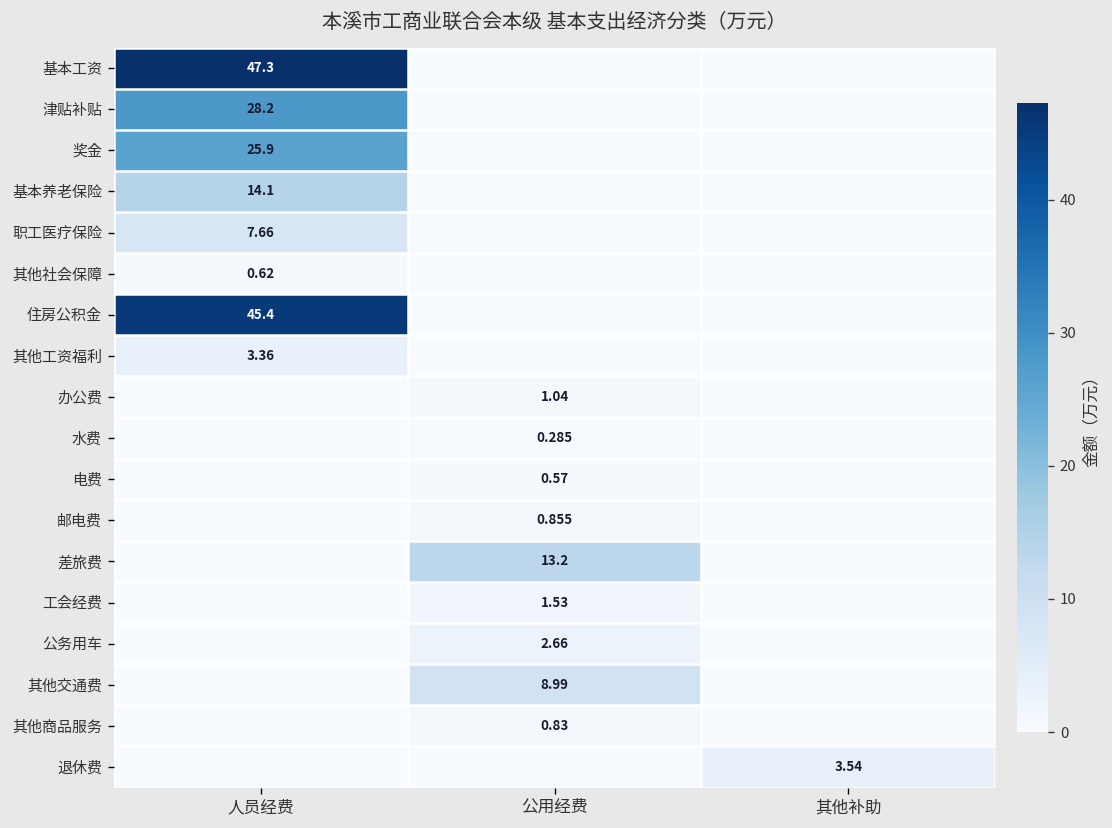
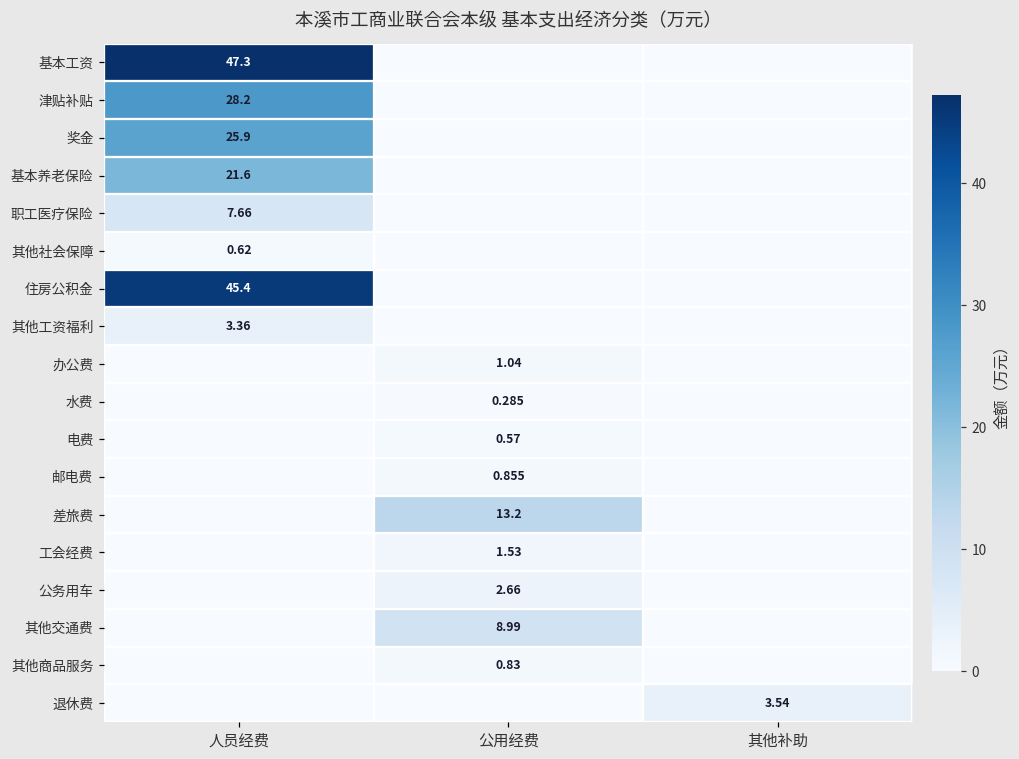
基本养老保险, 人员经费: 14.1 -> 21.6
